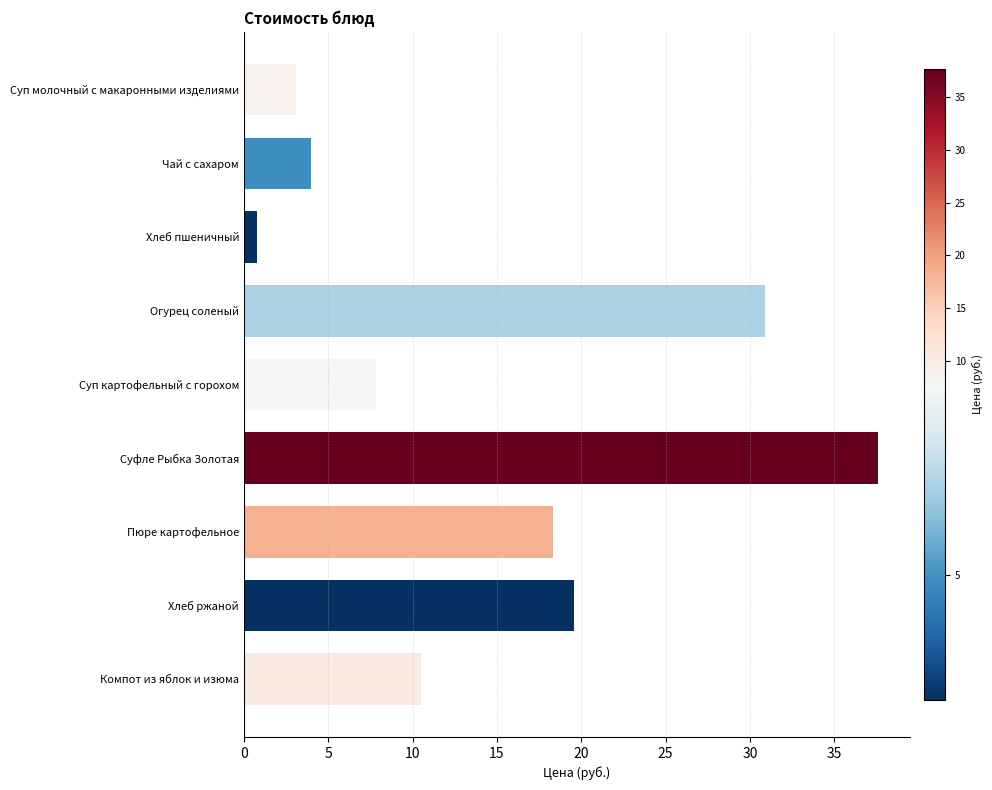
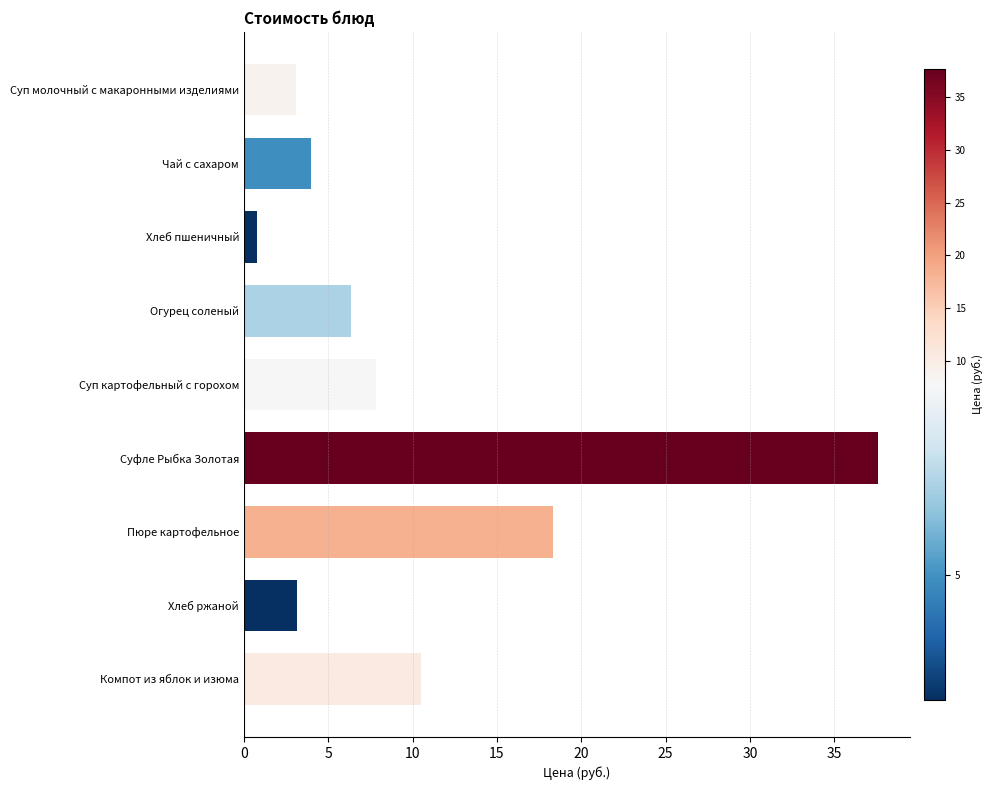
Огурец соленый: 30.9 -> 6.4
Хлеб ржаной: 19.6 -> 3.2
